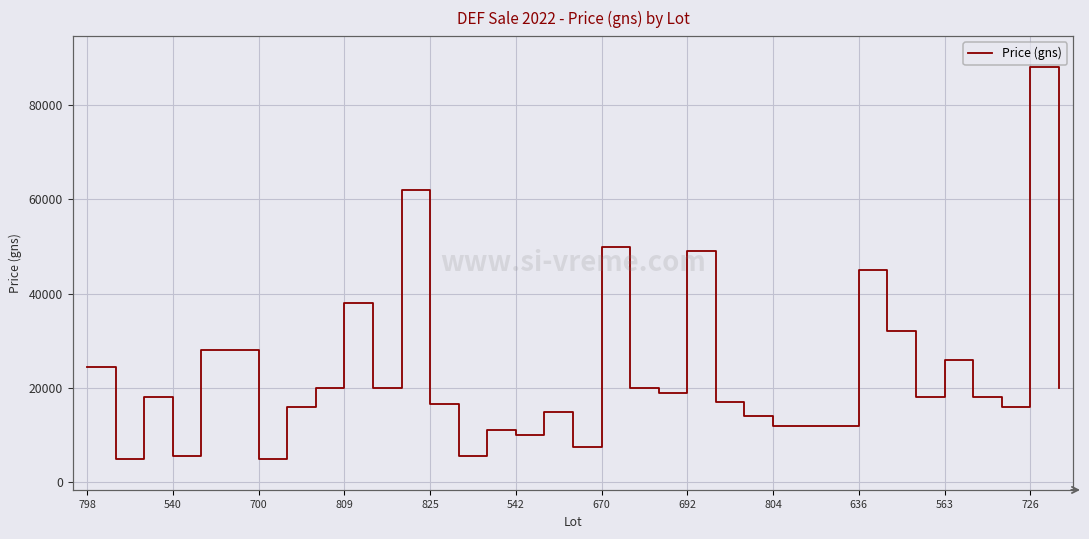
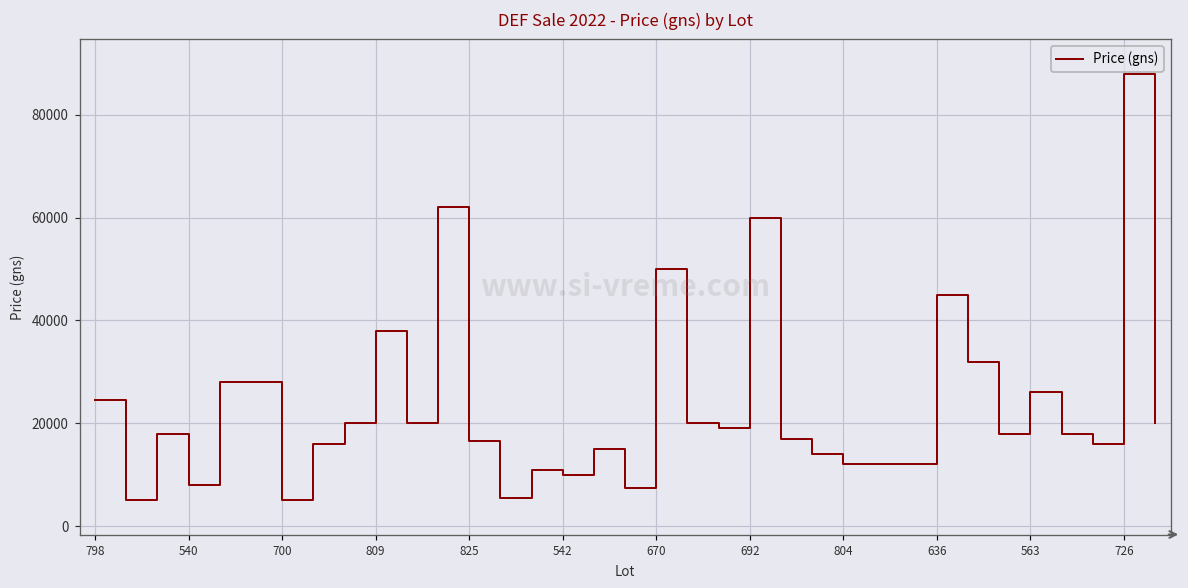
540: 5000 -> 8000
692: 49000 -> 60000
